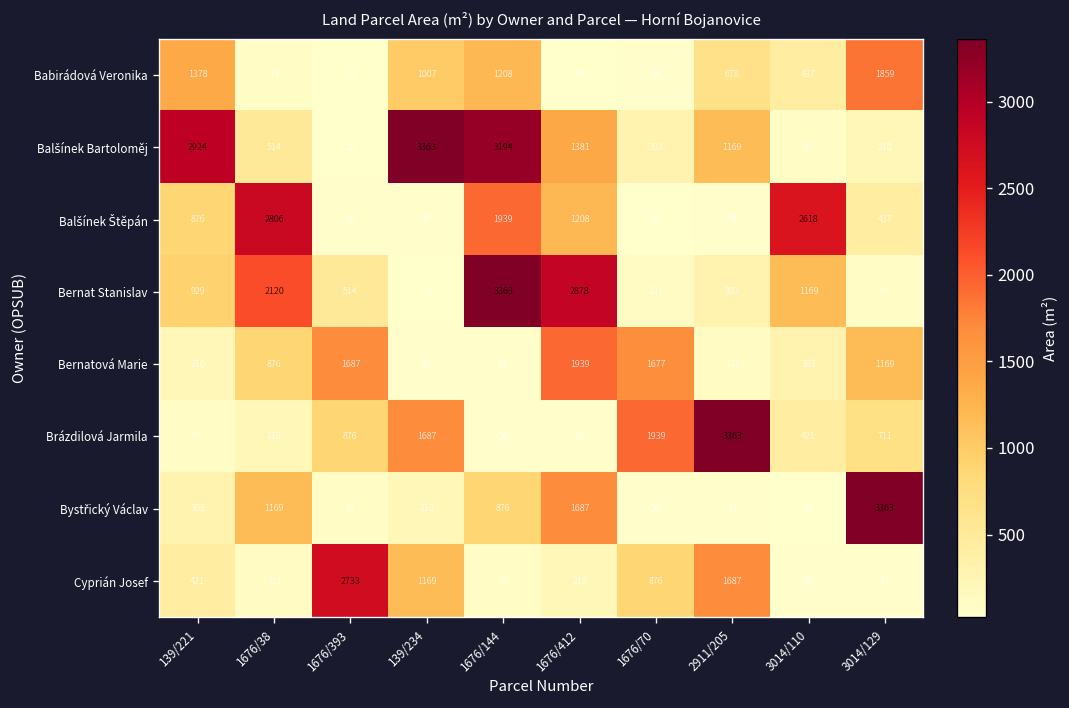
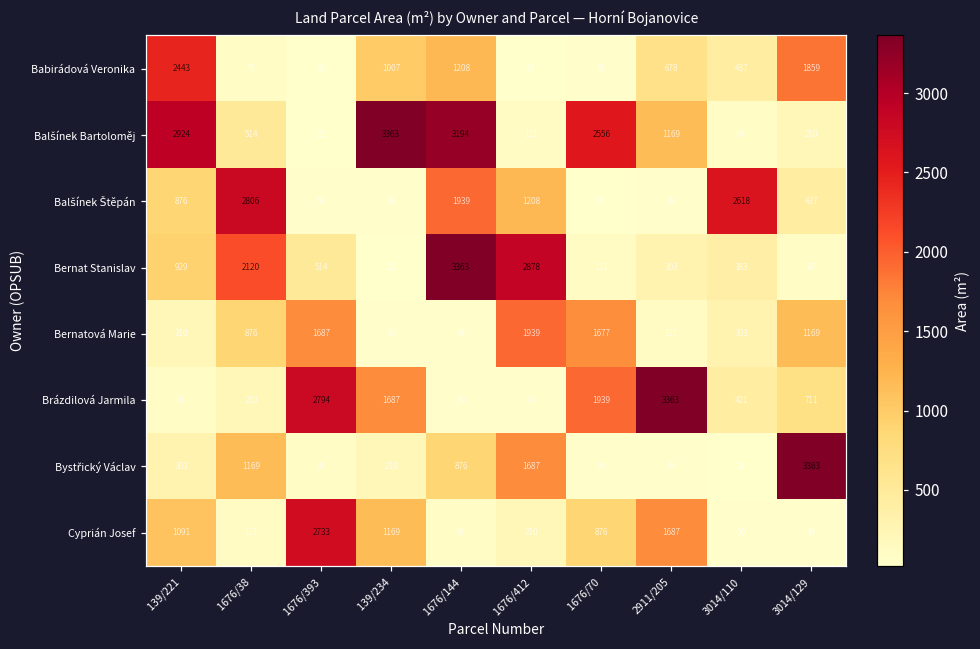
Babirádová Veronika, 139/221: 1378 -> 2443
Balšínek Bartoloměj, 1676/412: 1381 -> 121
Balšínek Bartoloměj, 1676/70: 303 -> 2556
Bernat Stanislav, 3014/110: 1169 -> 383
Brázdilová Jarmila, 1676/393: 876 -> 2794
Cyprián Josef, 139/221: 421 -> 1091
